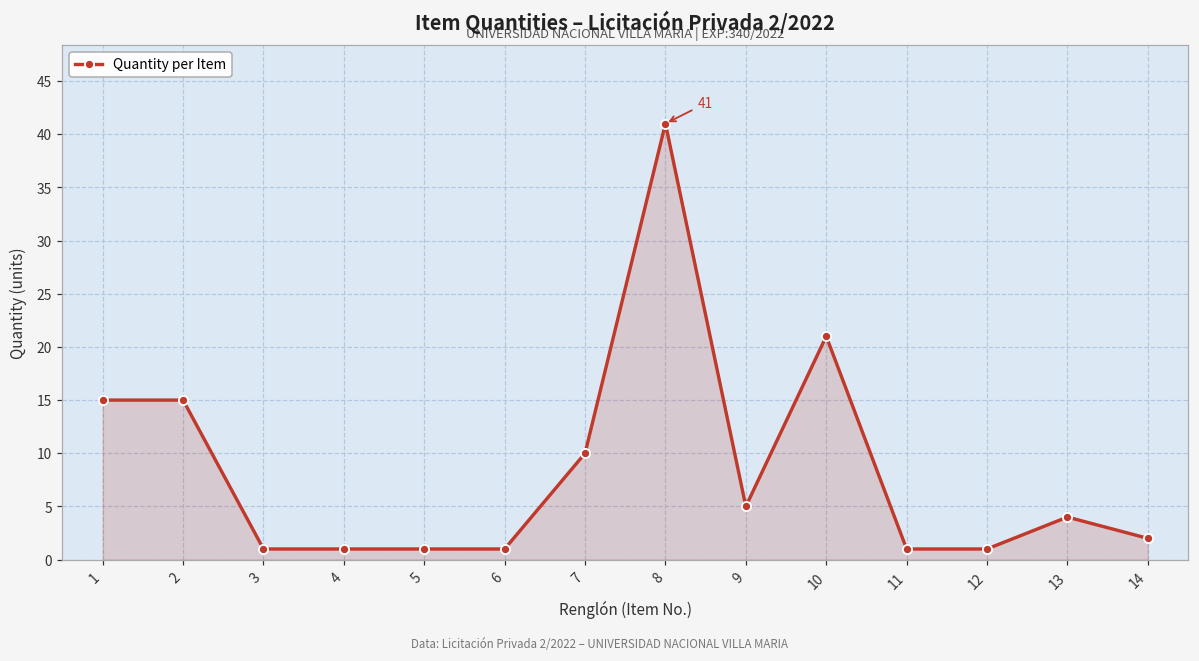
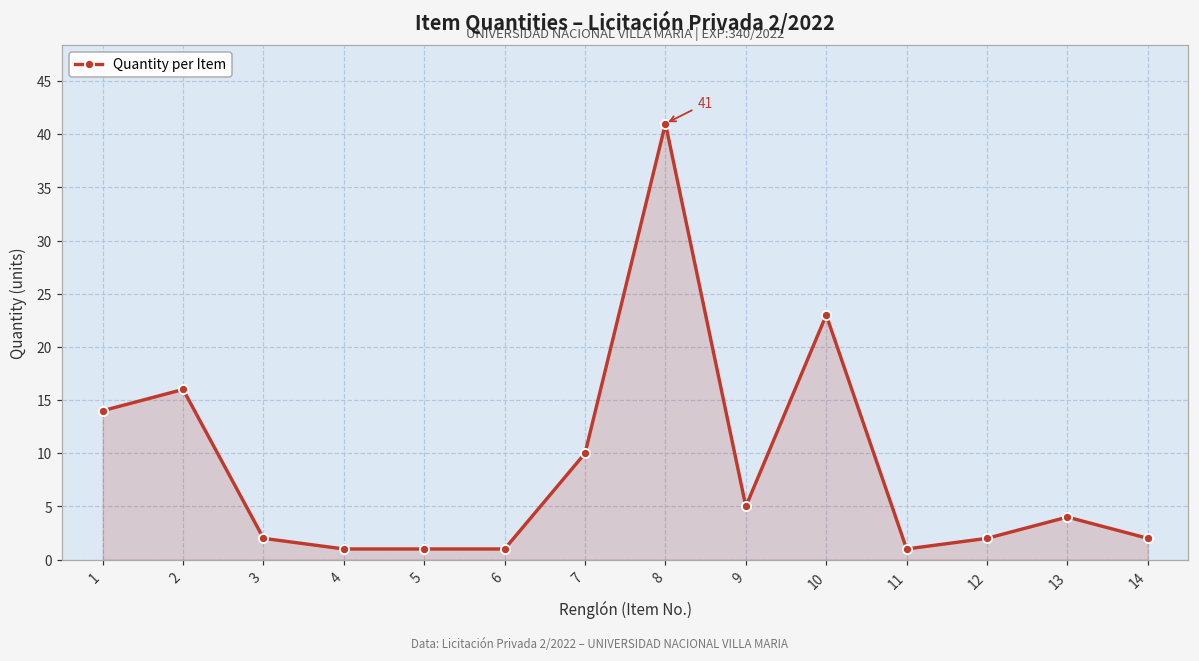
1: 15 -> 14
2: 15 -> 16
3: 1 -> 2
10: 21 -> 23
12: 1 -> 2
